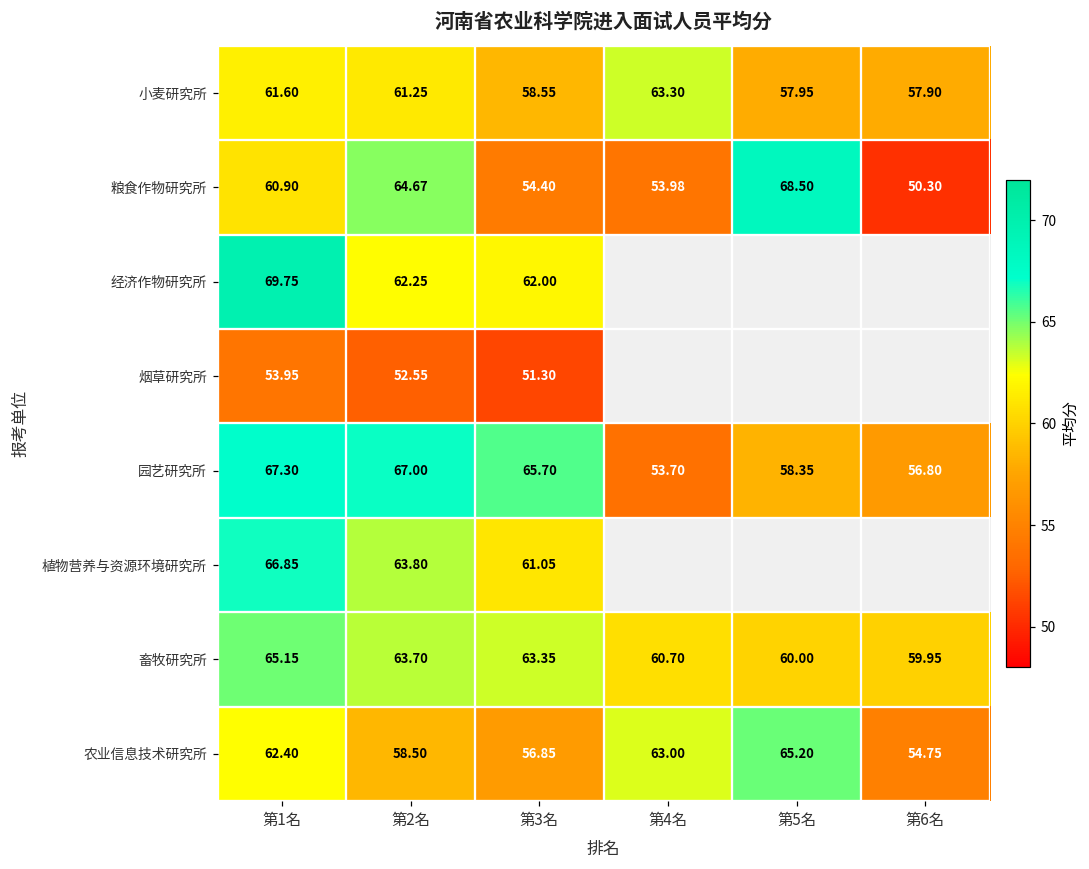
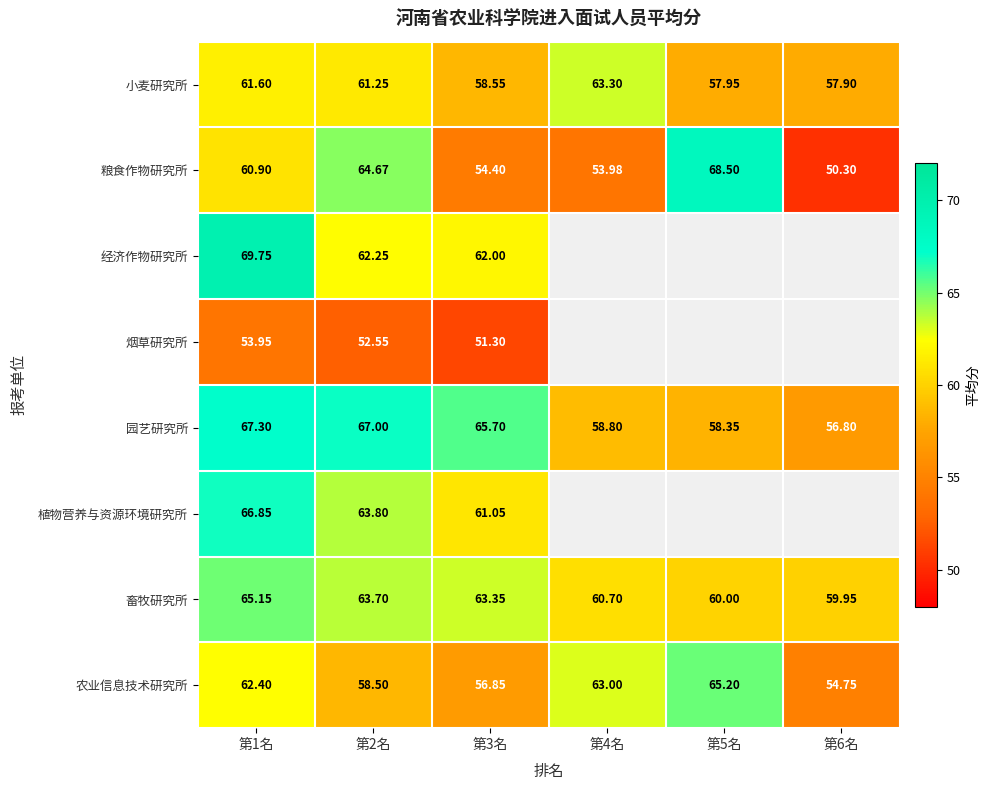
园艺研究所, 第4名: 53.70 -> 58.80
